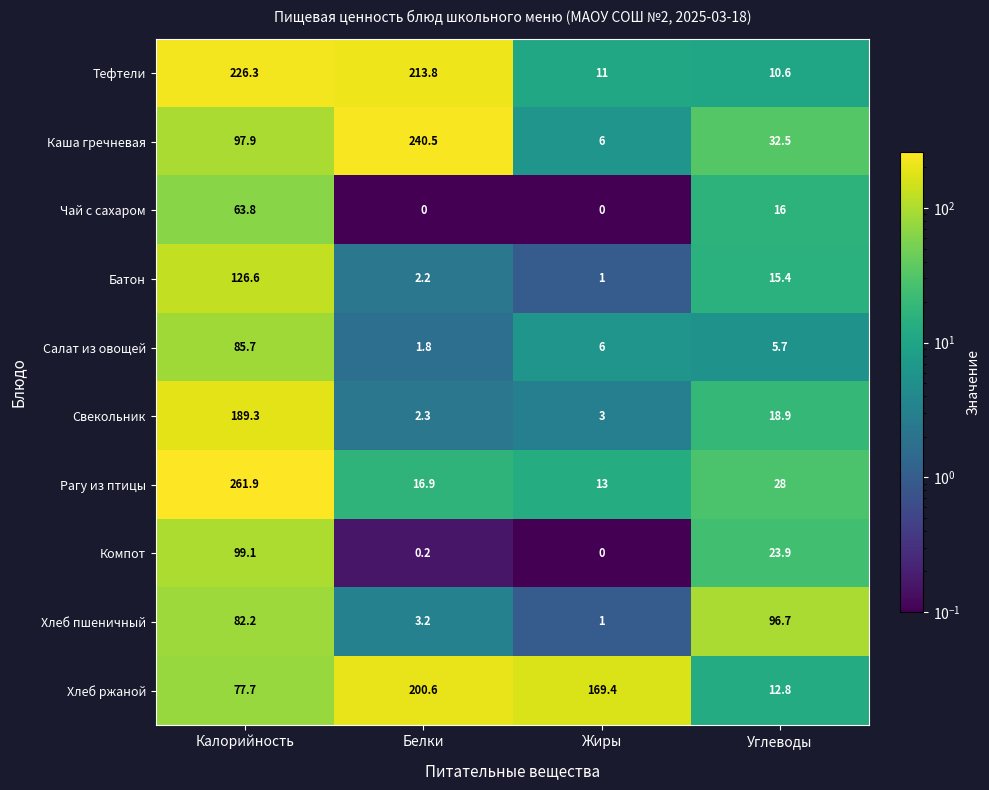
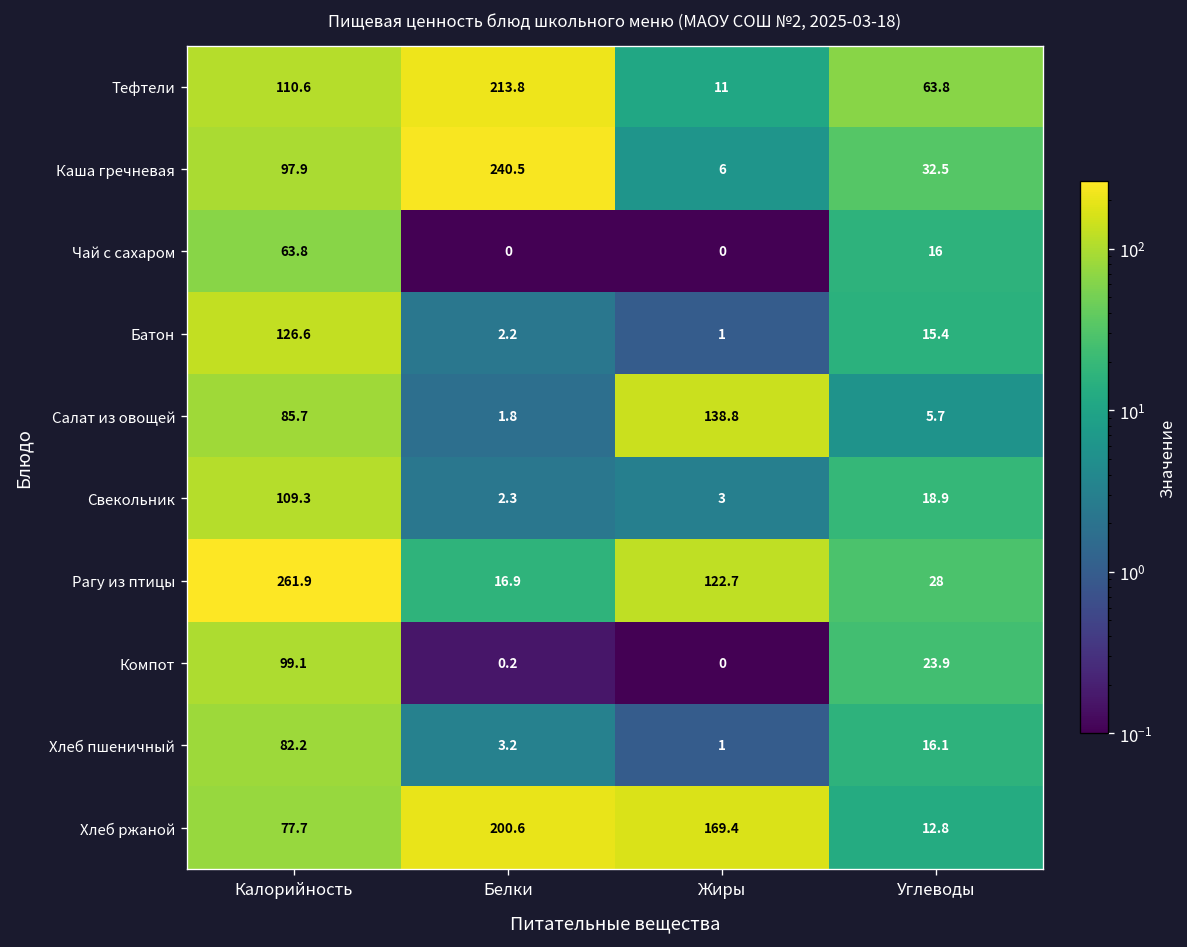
Тефтели, Калорийность: 226.3 -> 110.6
Тефтели, Углеводы: 10.6 -> 63.8
Салат из овощей, Жиры: 6 -> 138.8
Свекольник, Калорийность: 189.3 -> 109.3
Рагу из птицы, Жиры: 13 -> 122.7
Хлеб пшеничный, Углеводы: 96.7 -> 16.1
